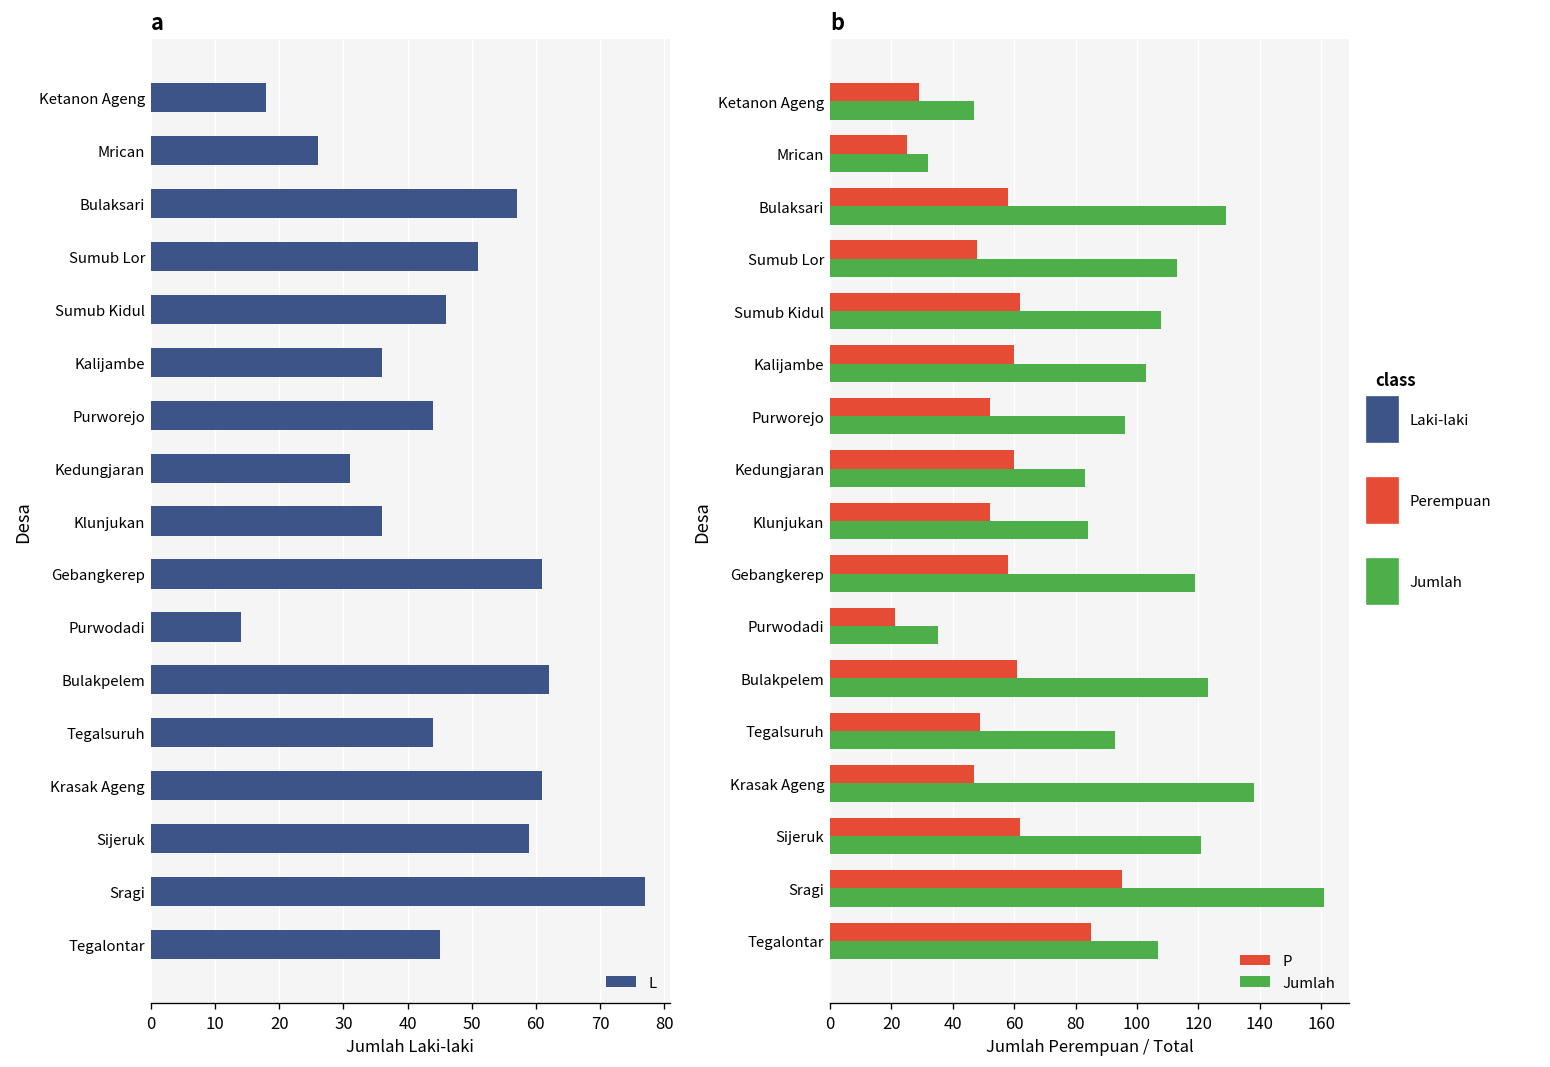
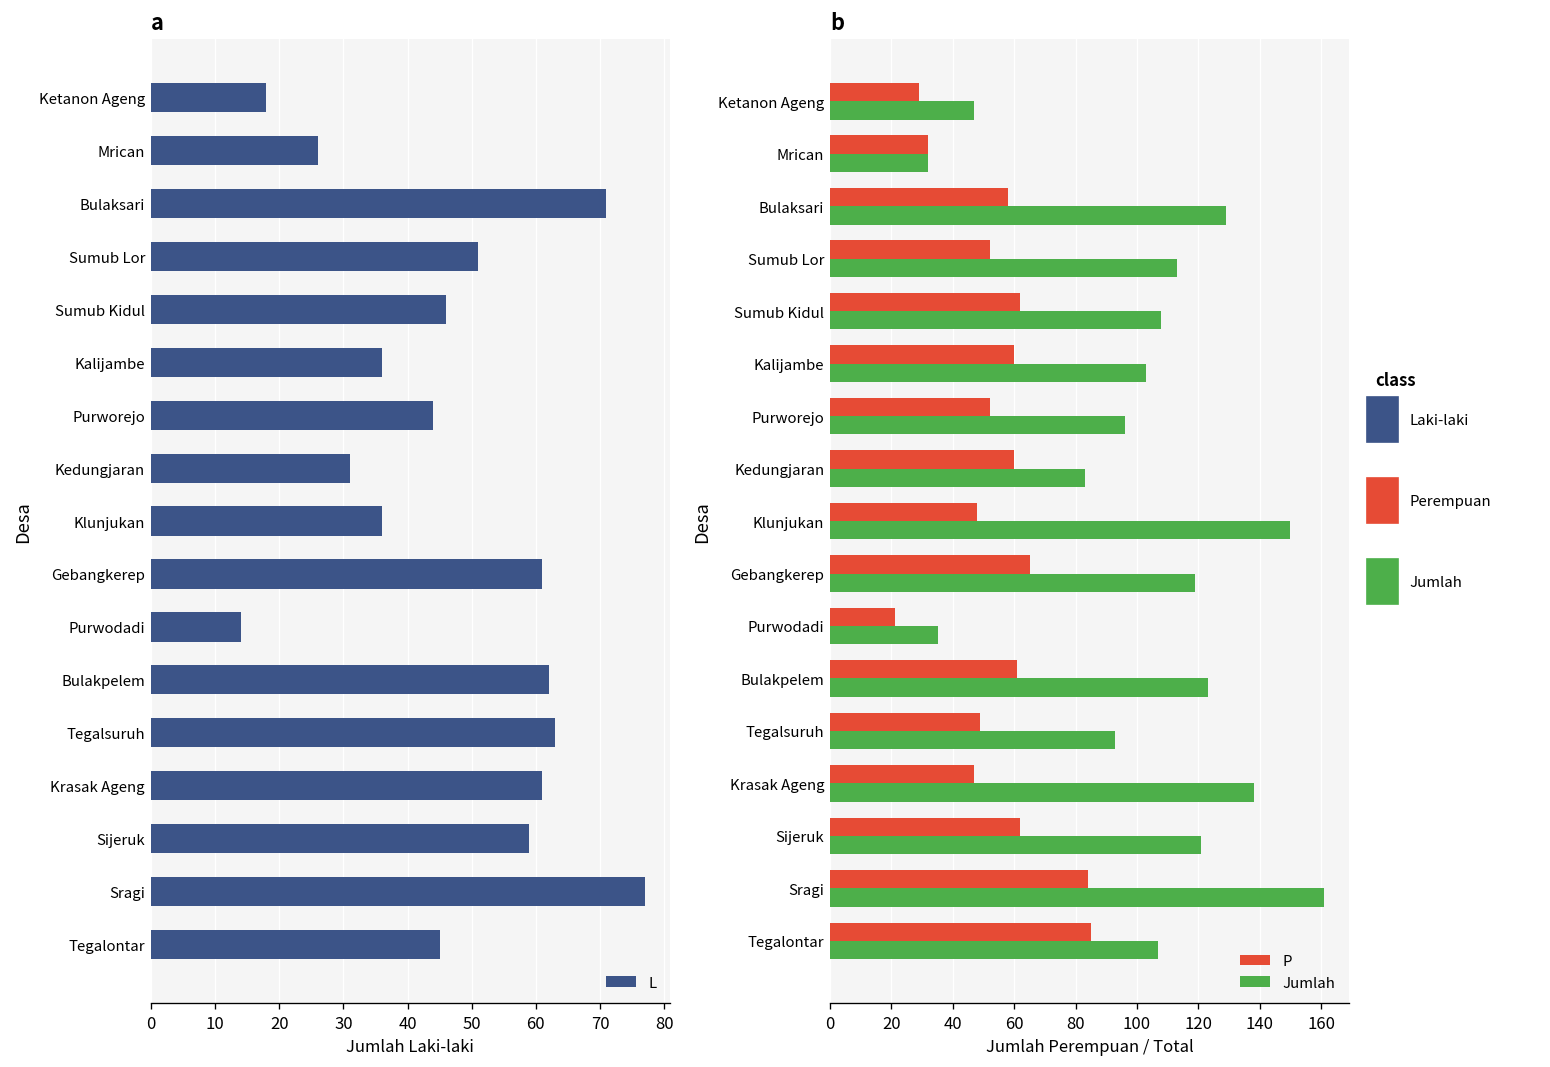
a, Bulaksari: 57 -> 71
a, Tegalsuruh: 44 -> 63
b, P, Mrican: 25 -> 32
b, P, Sumub Lor: 48 -> 52
b, P, Klunjukan: 52 -> 48
b, Jumlah, Klunjukan: 84 -> 150
b, P, Gebangkerep: 58 -> 65
b, P, Sragi: 95 -> 84
